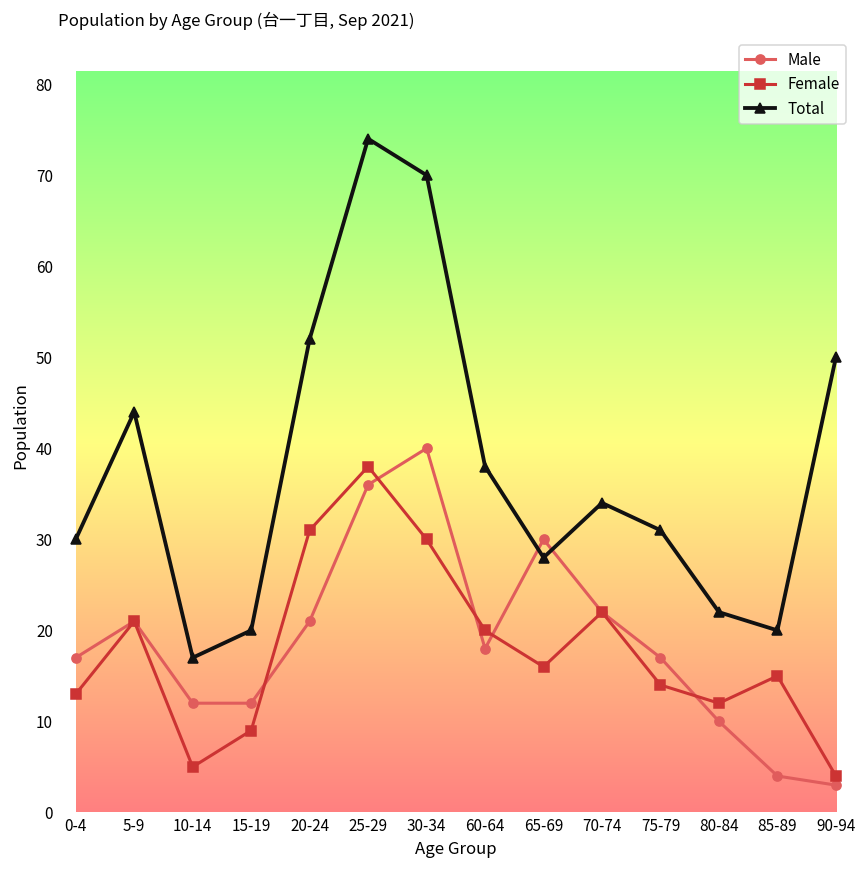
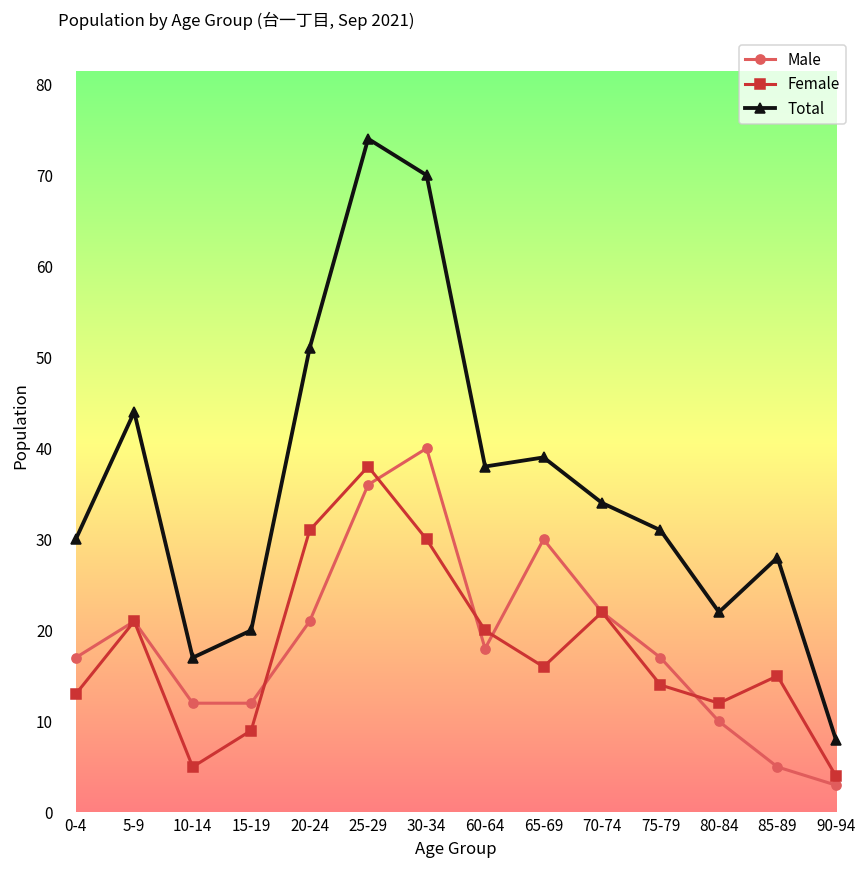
Total, 20-24: 52 -> 51
Total, 65-69: 28 -> 39
Male, 85-89: 4 -> 5
Total, 85-89: 20 -> 28
Total, 90-94: 50 -> 8
